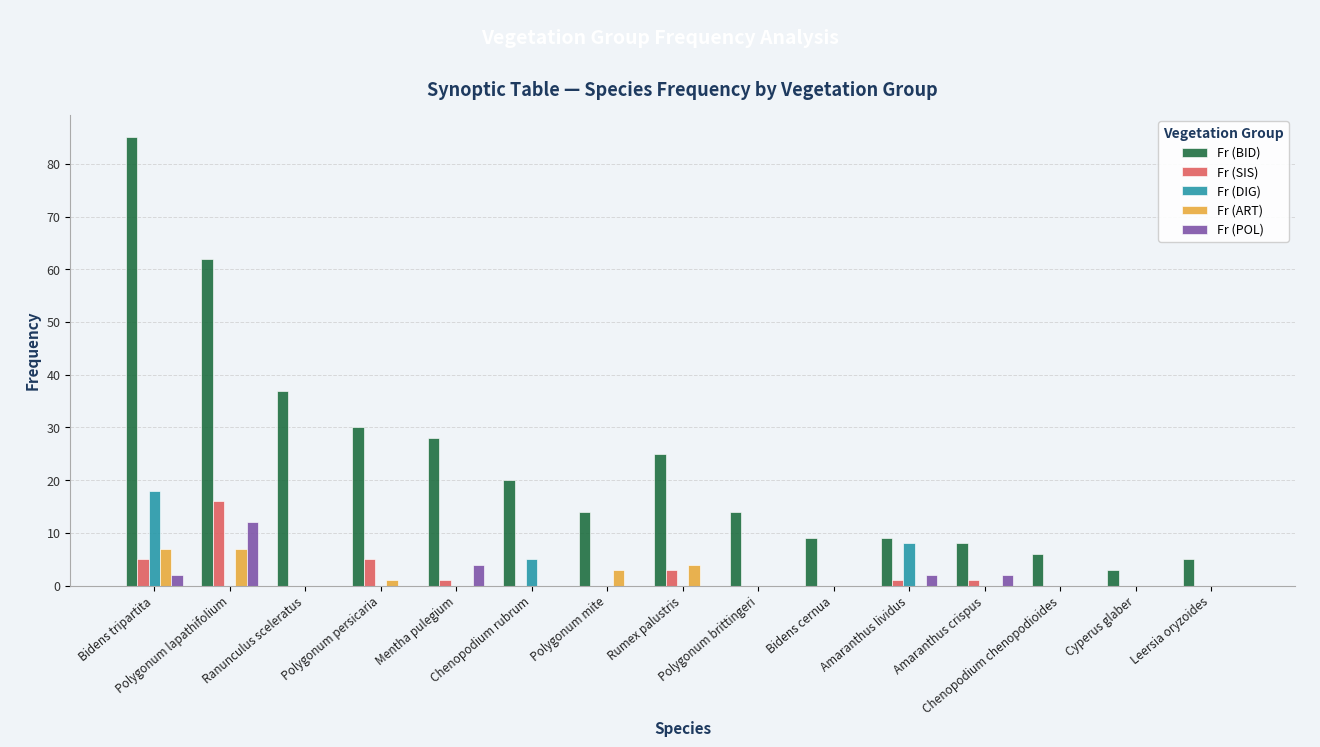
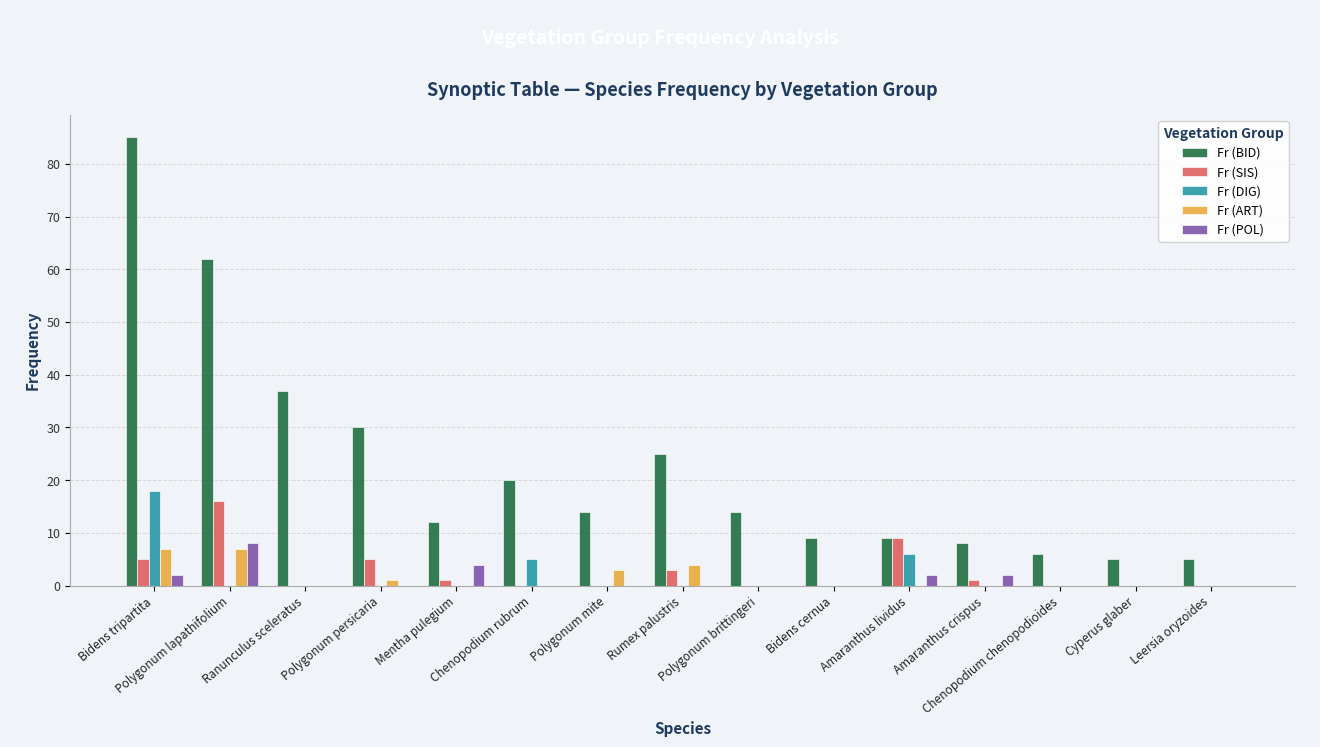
Fr (POL), Polygonum lapathifolium: 12 -> 8
Fr (BID), Mentha pulegium: 28 -> 12
Fr (SIS), Amaranthus lividus: 1 -> 9
Fr (DIG), Amaranthus lividus: 8 -> 6
Fr (BID), Cyperus glaber: 3 -> 5
